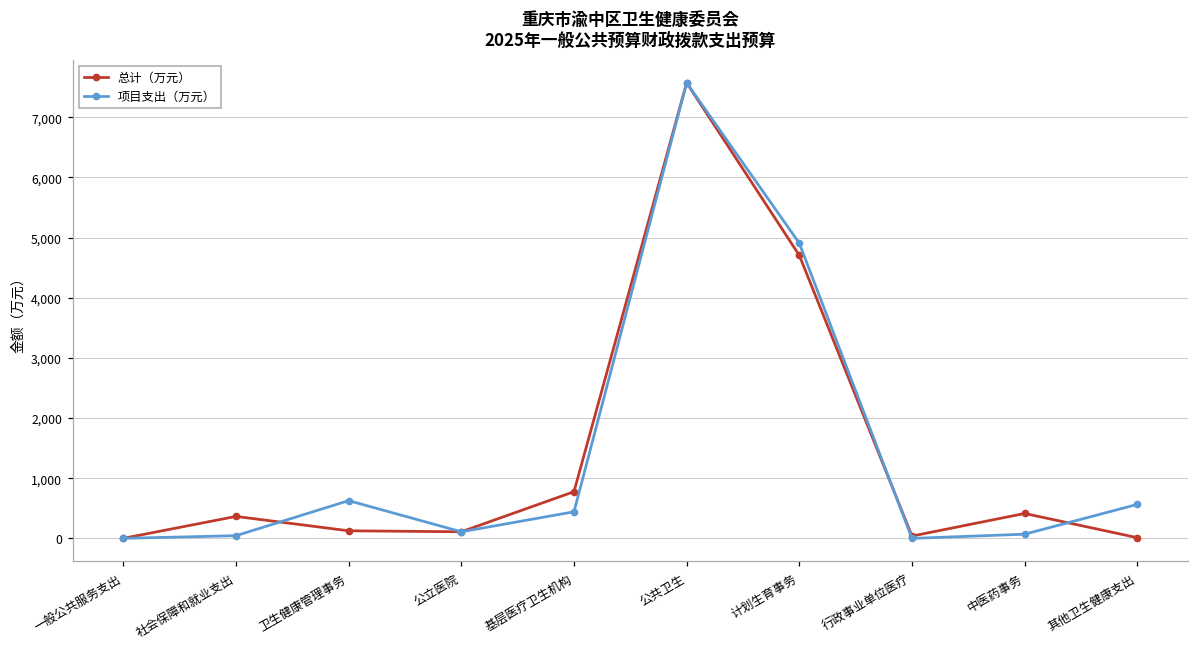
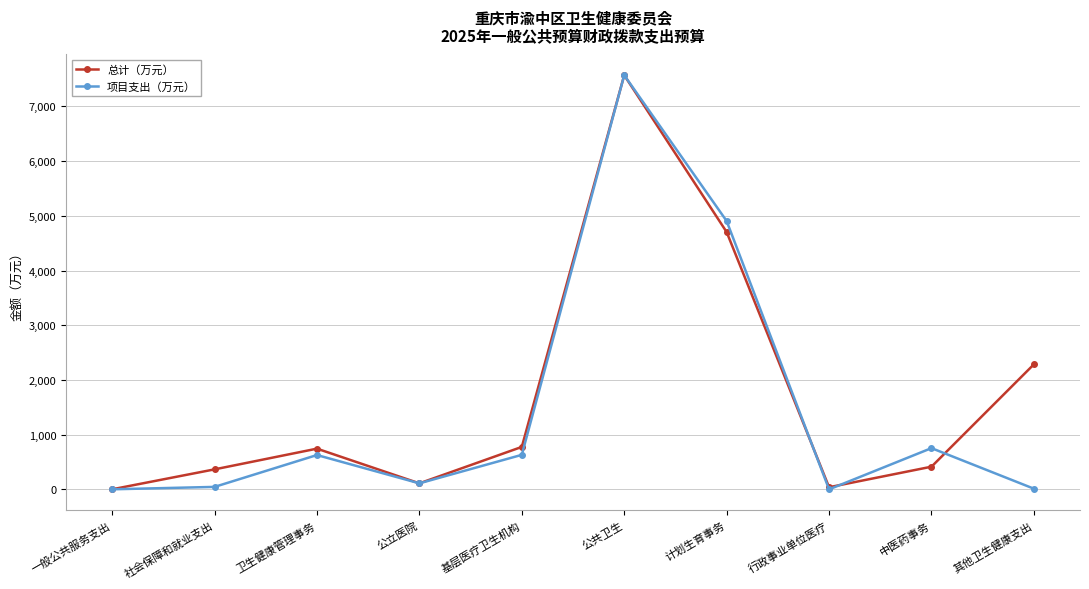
总计（万元）, 卫生健康管理事务: 100 -> 700
项目支出（万元）, 基层医疗卫生机构: 400 -> 600
项目支出（万元）, 中医药事务: 100 -> 800
总计（万元）, 其他卫生健康支出: 0 -> 2,300
项目支出（万元）, 其他卫生健康支出: 600 -> 0
